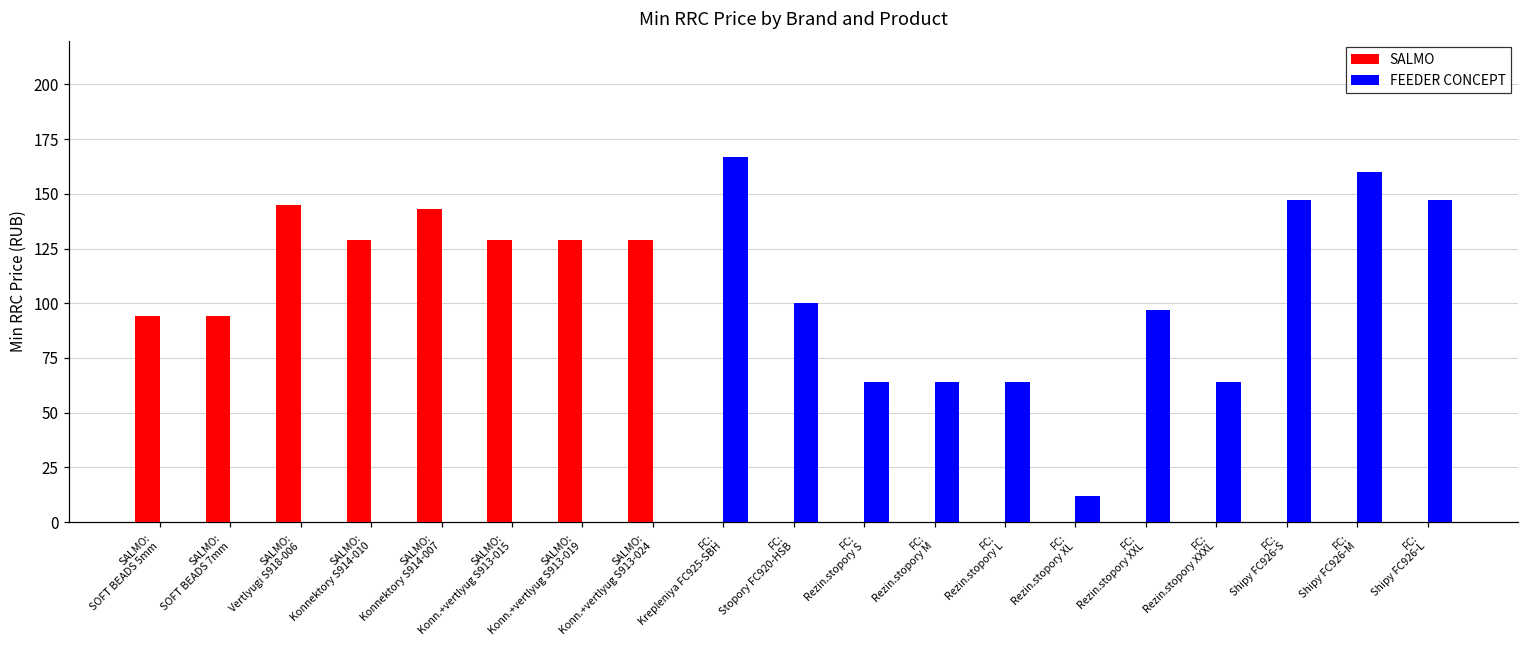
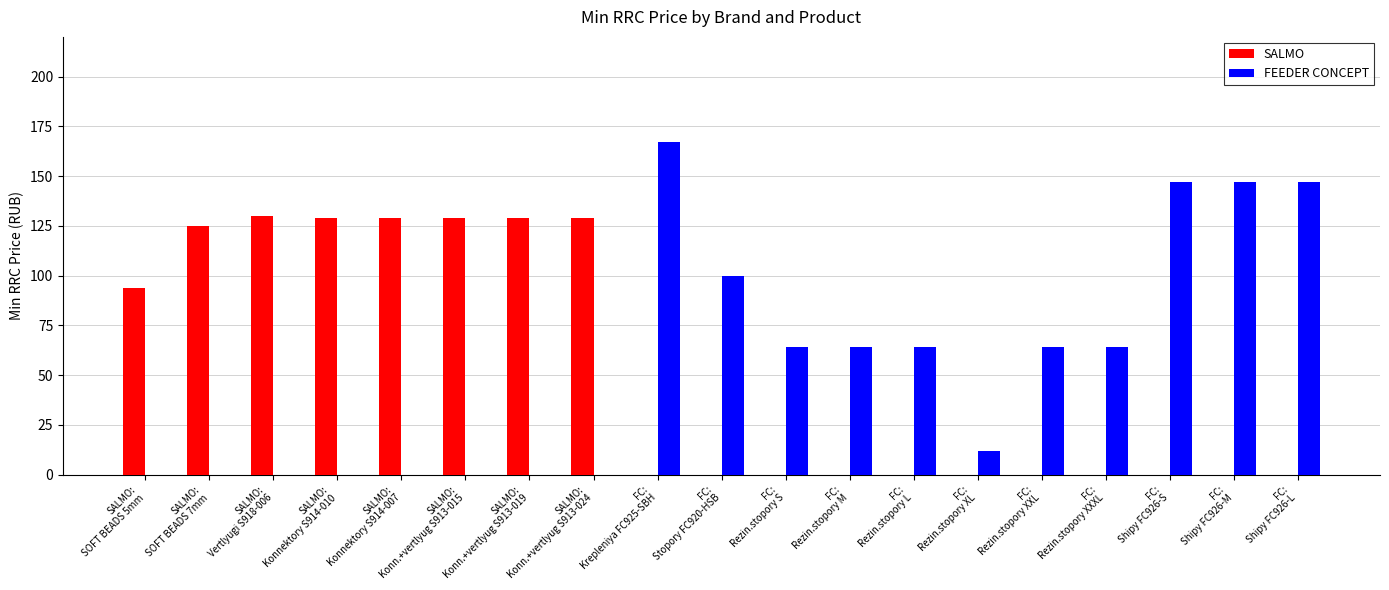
SALMO, SALMO: SOFT BEADS 7mm: 94 -> 125
SALMO, SALMO: Vertlyugi S918-006: 145 -> 130
SALMO, SALMO: Konnektory S914-007: 143 -> 129
FEEDER CONCEPT, FC: Rezin.stopory XXL: 97 -> 64
FEEDER CONCEPT, FC: Shipy FC926-M: 160 -> 147
